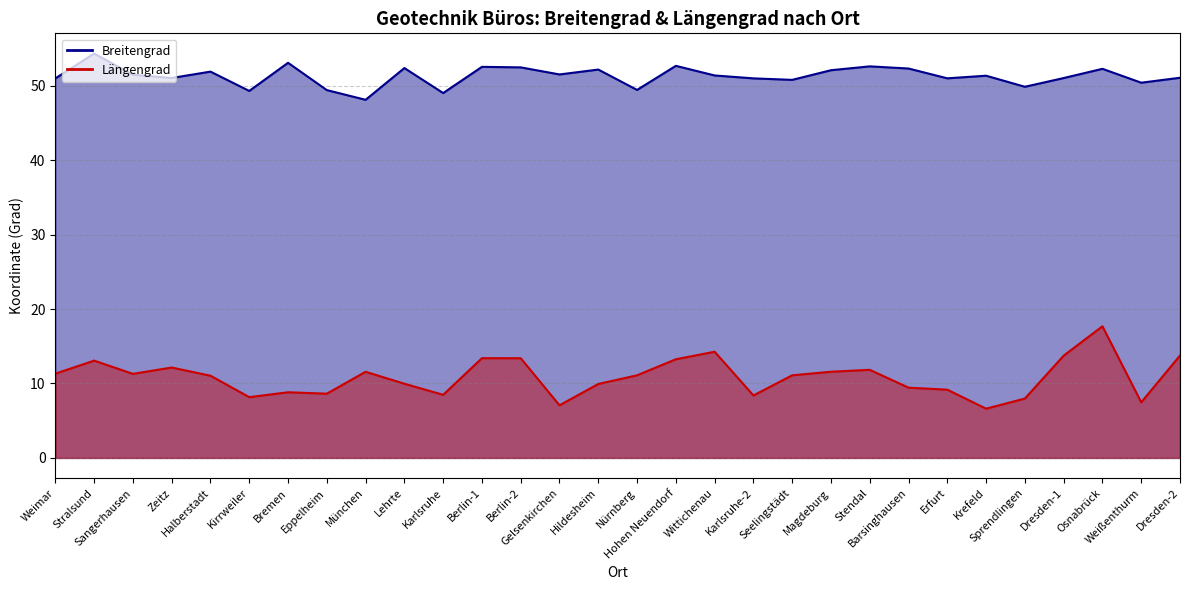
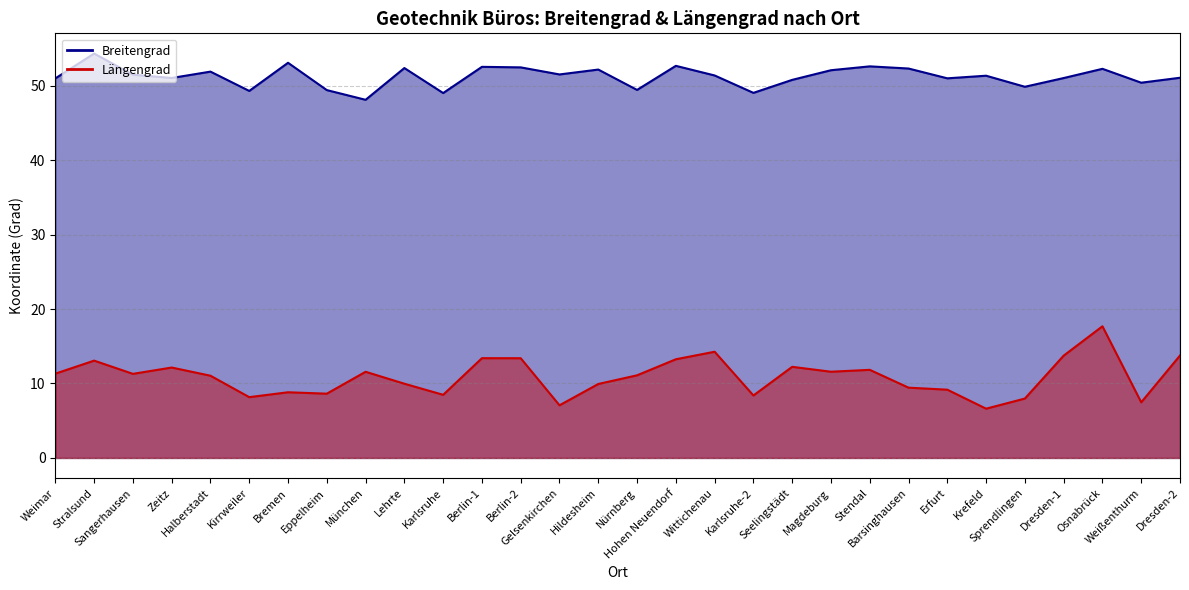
Breitengrad, Karlsruhe-2: 51 -> 49
Längengrad, Seelingstädt: 11 -> 12
